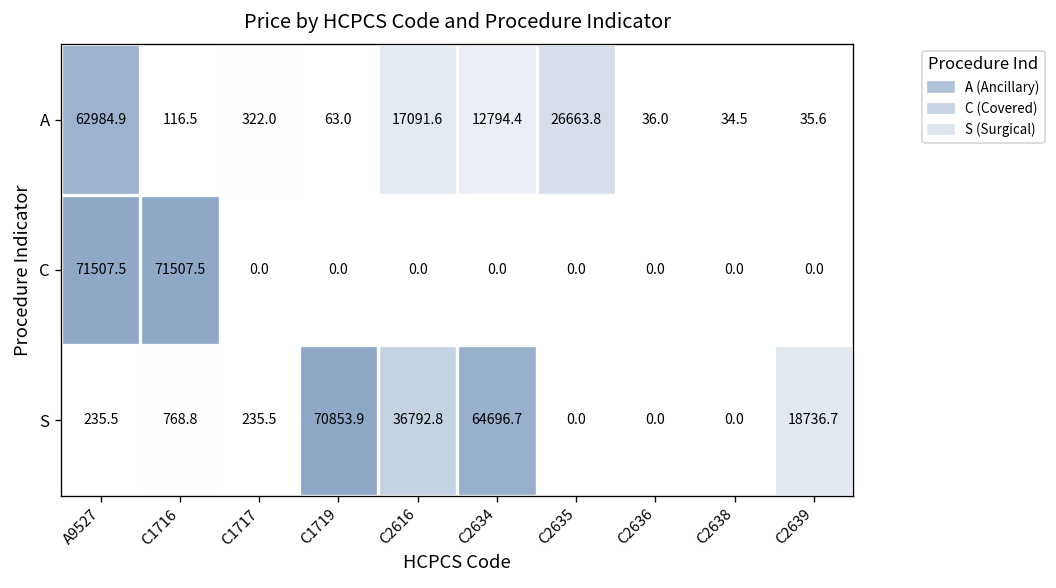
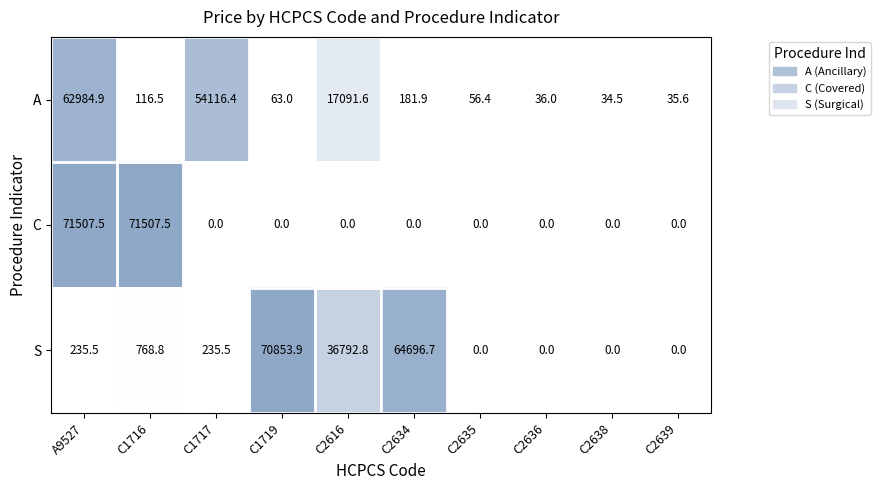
A, C1717: 322.0 -> 54116.4
A, C2634: 12794.4 -> 181.9
A, C2635: 26663.8 -> 56.4
S, C2639: 18736.7 -> 0.0
